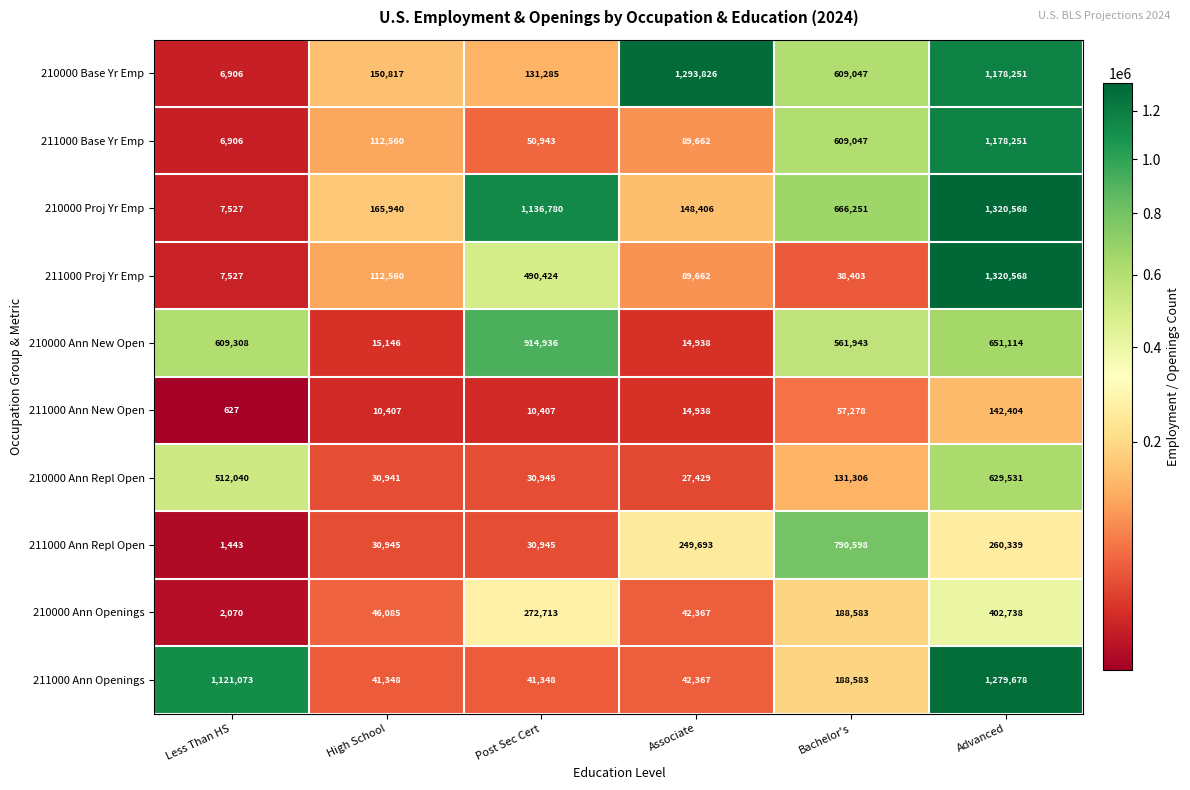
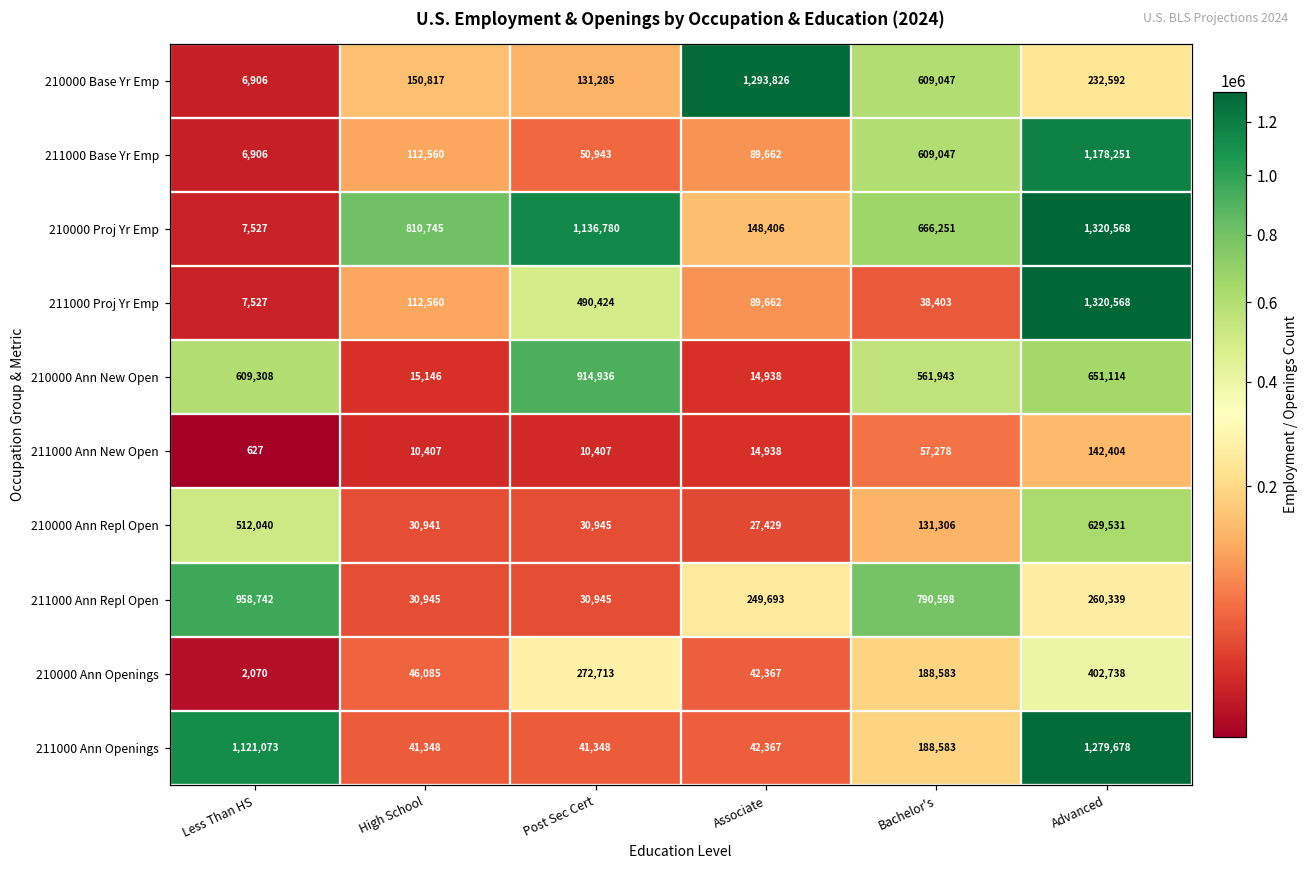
210000 Base Yr Emp, Advanced: 1,178,251 -> 232,592
210000 Proj Yr Emp, High School: 165,940 -> 810,745
211000 Ann Repl Open, Less Than HS: 1,443 -> 958,742
